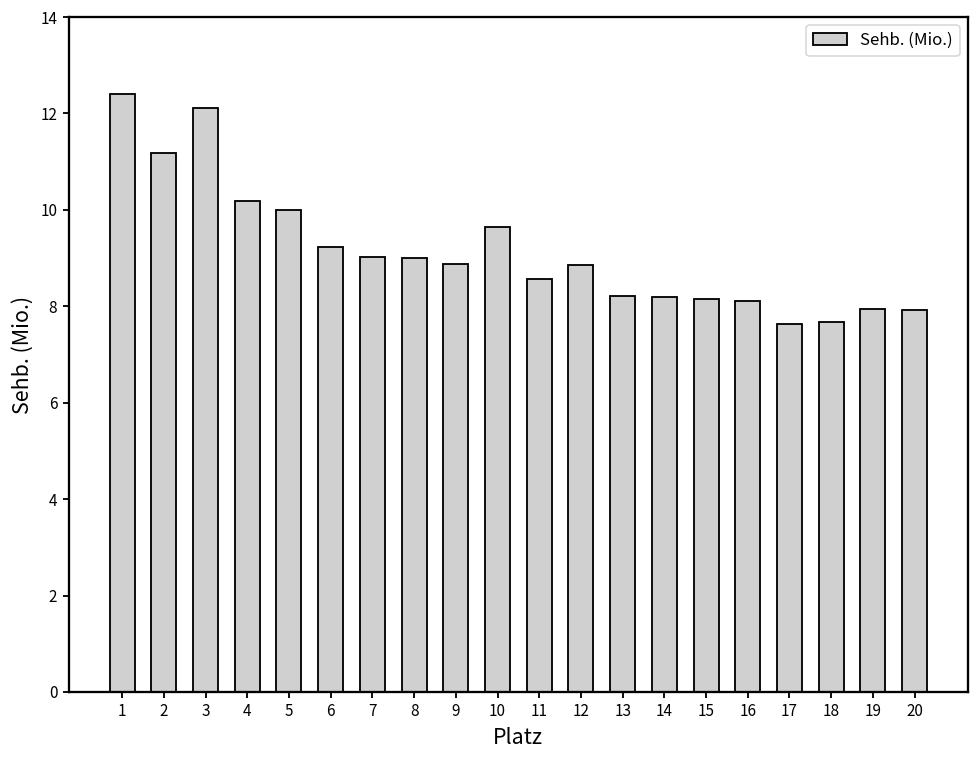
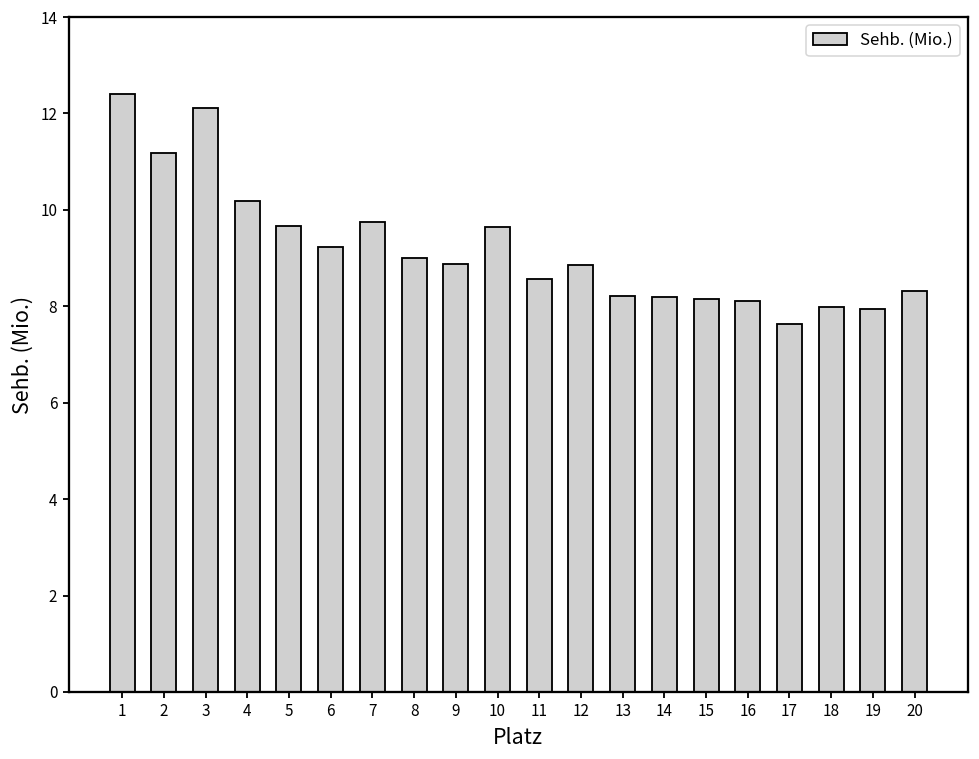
5: 10.0 -> 9.7
7: 9.0 -> 9.7
18: 7.7 -> 8.0
20: 7.9 -> 8.3
